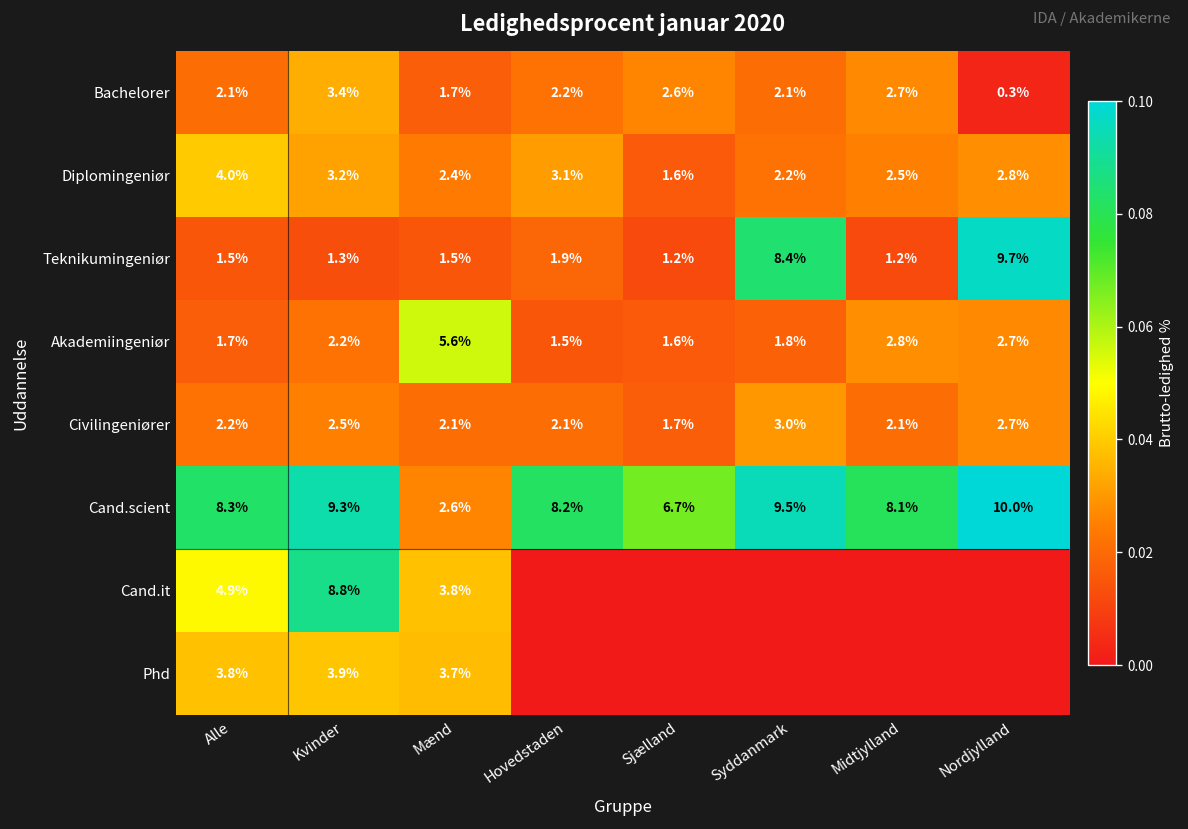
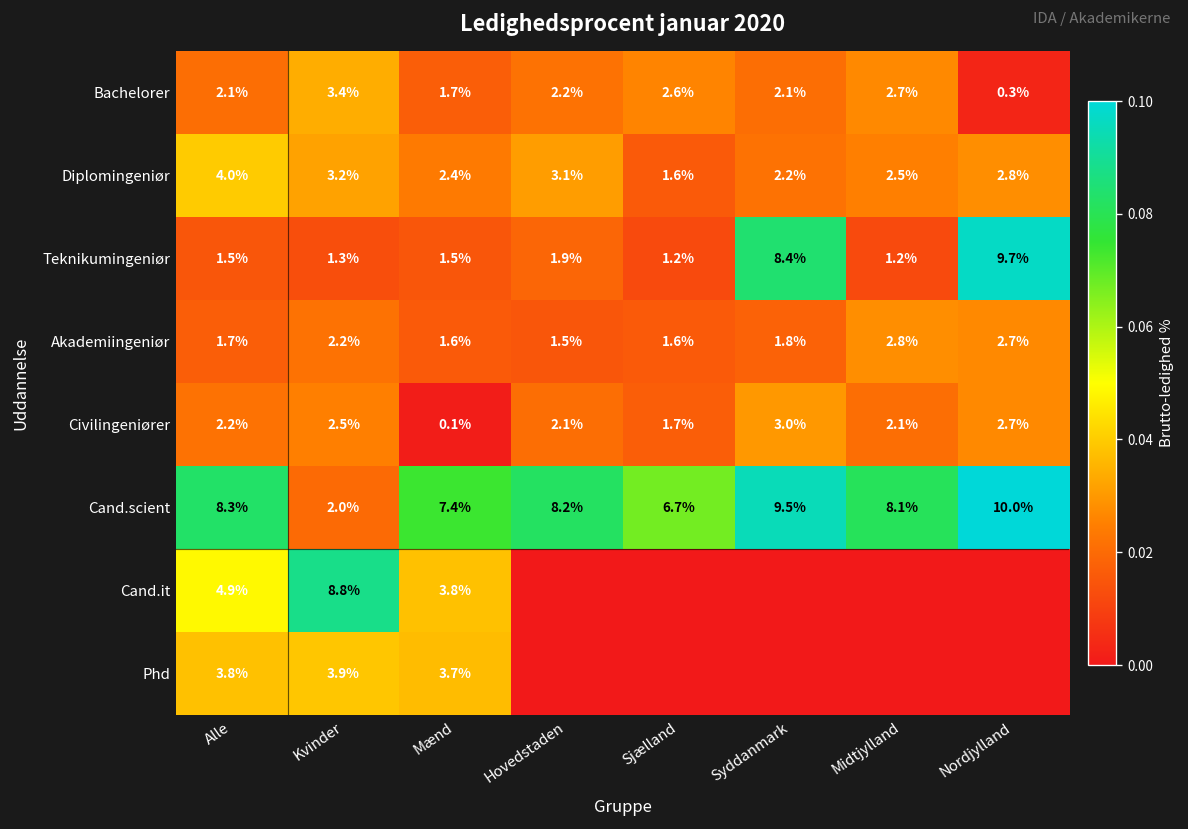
Akademiingeniør, Mænd: 5.6% -> 1.6%
Civilingeniører, Mænd: 2.1% -> 0.1%
Cand.scient, Kvinder: 9.3% -> 2.0%
Cand.scient, Mænd: 2.6% -> 7.4%
